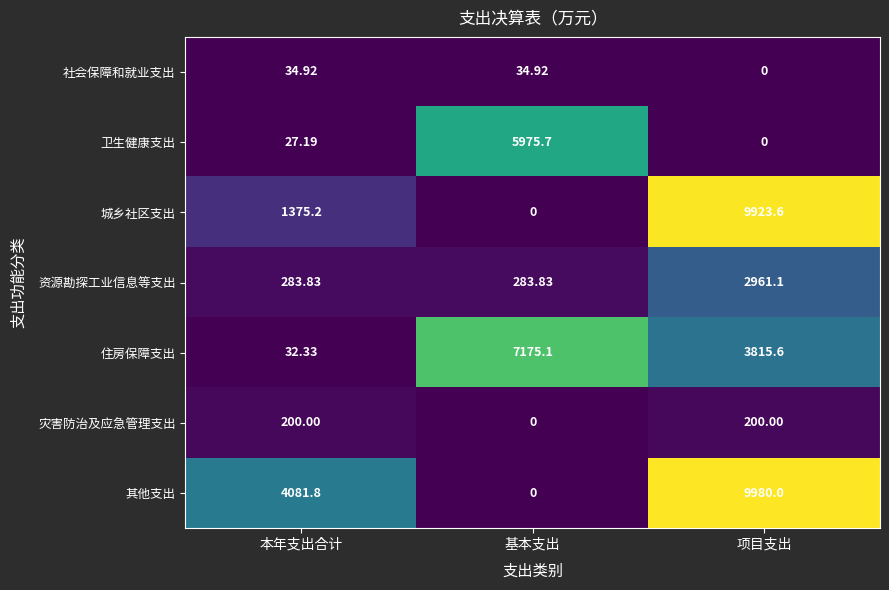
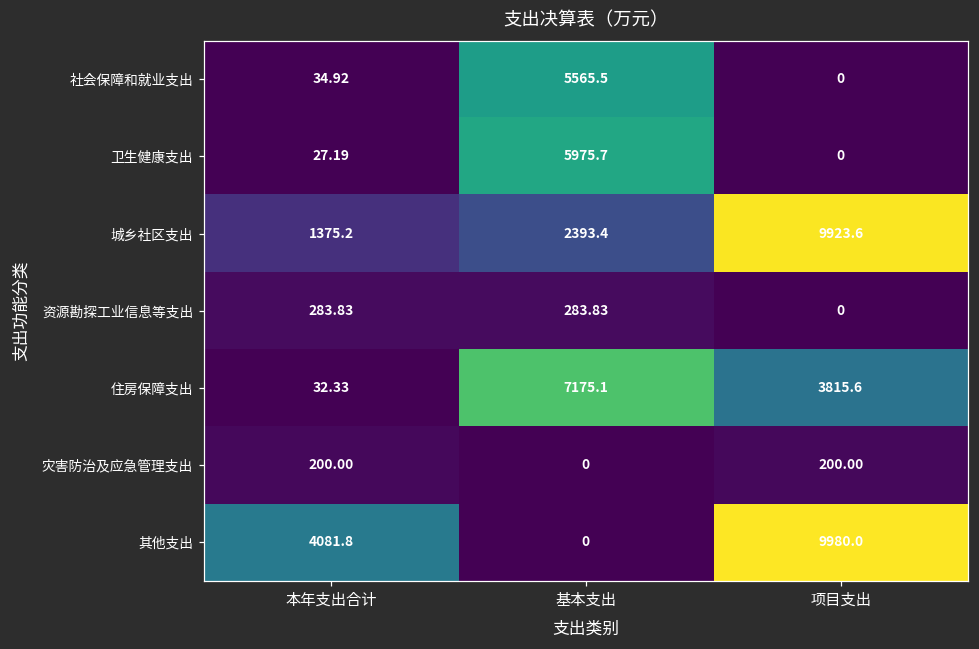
社会保障和就业支出, 基本支出: 34.92 -> 5565.5
城乡社区支出, 基本支出: 0 -> 2393.4
资源勘探工业信息等支出, 项目支出: 2961.1 -> 0
